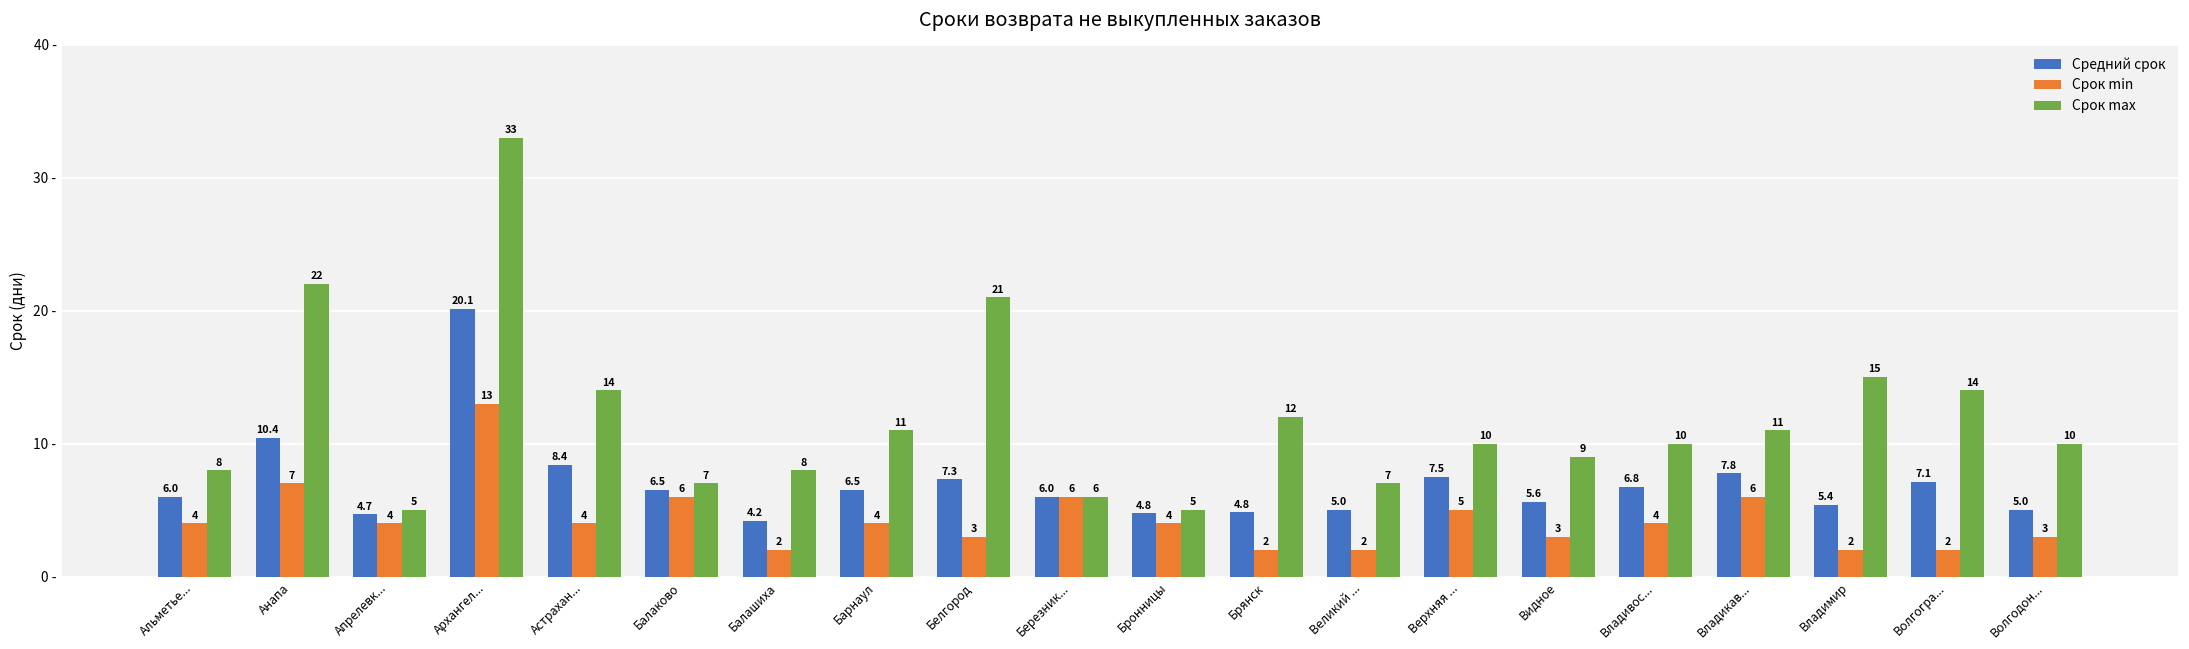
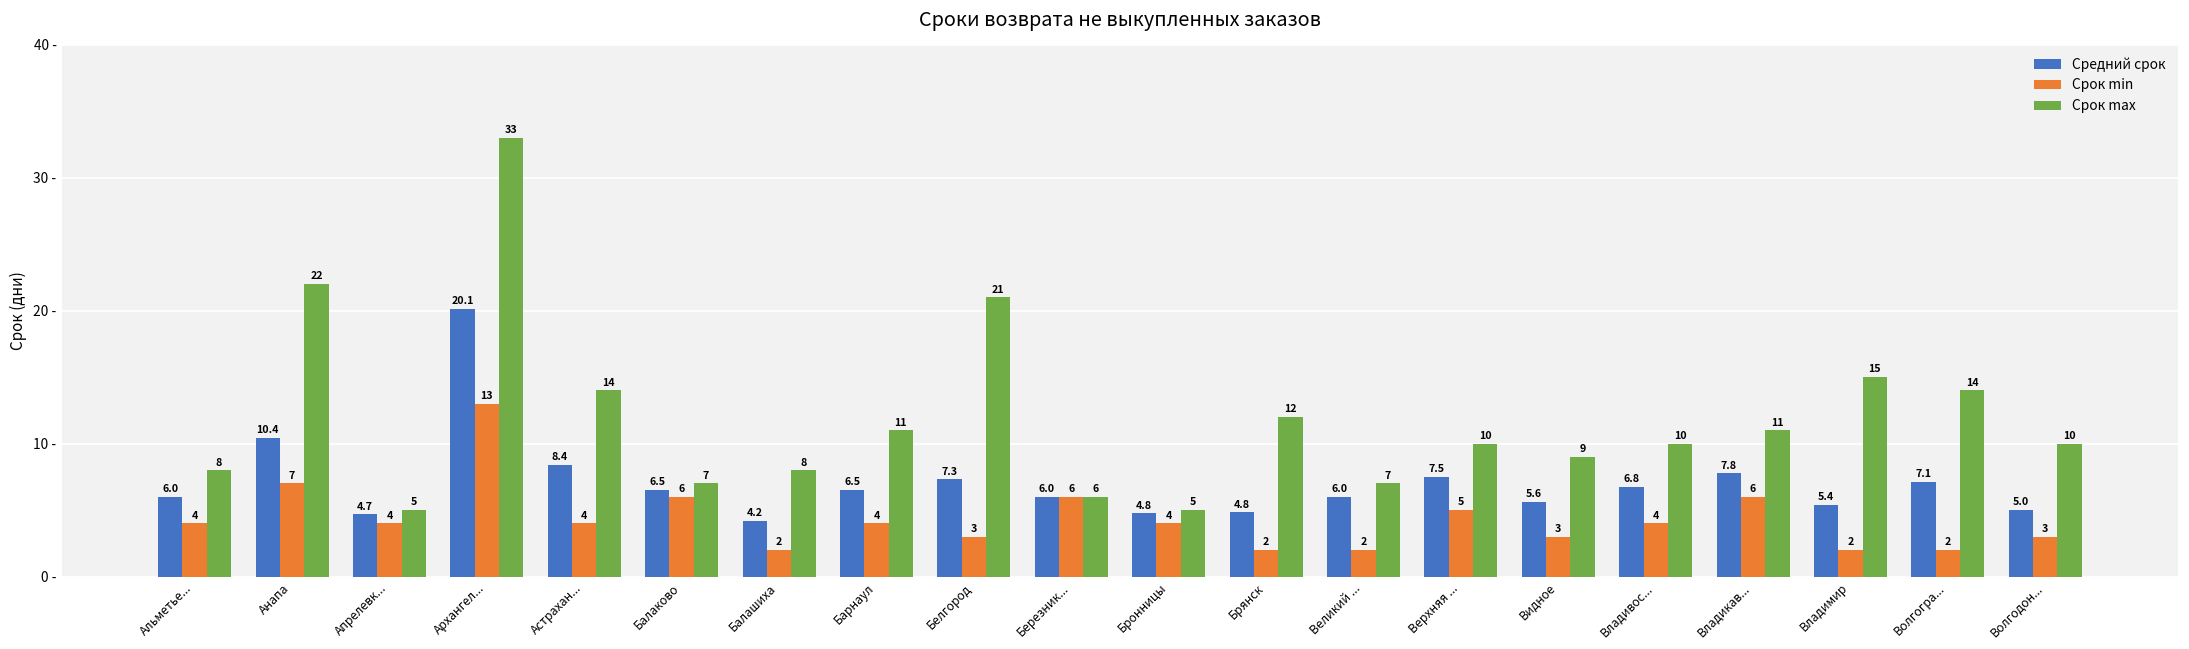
Средний срок, Великий ...: 5.0 -> 6.0
